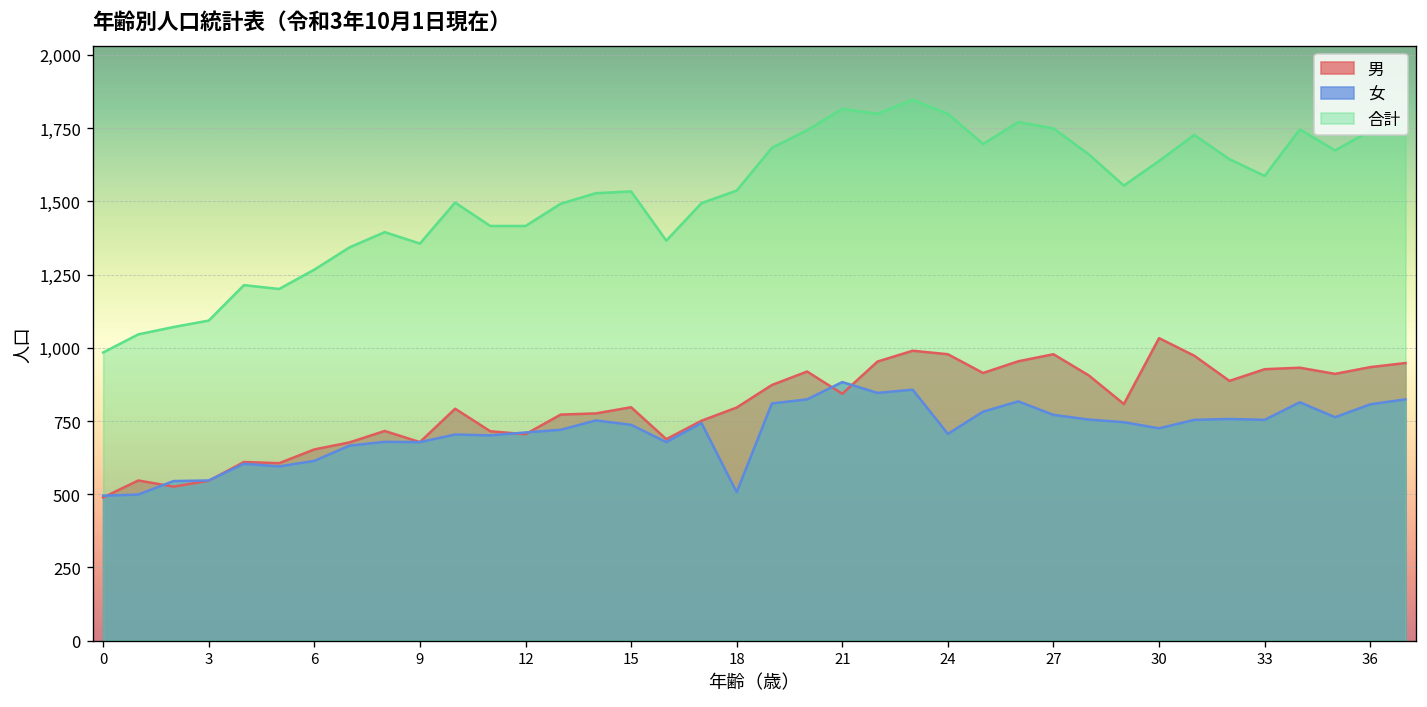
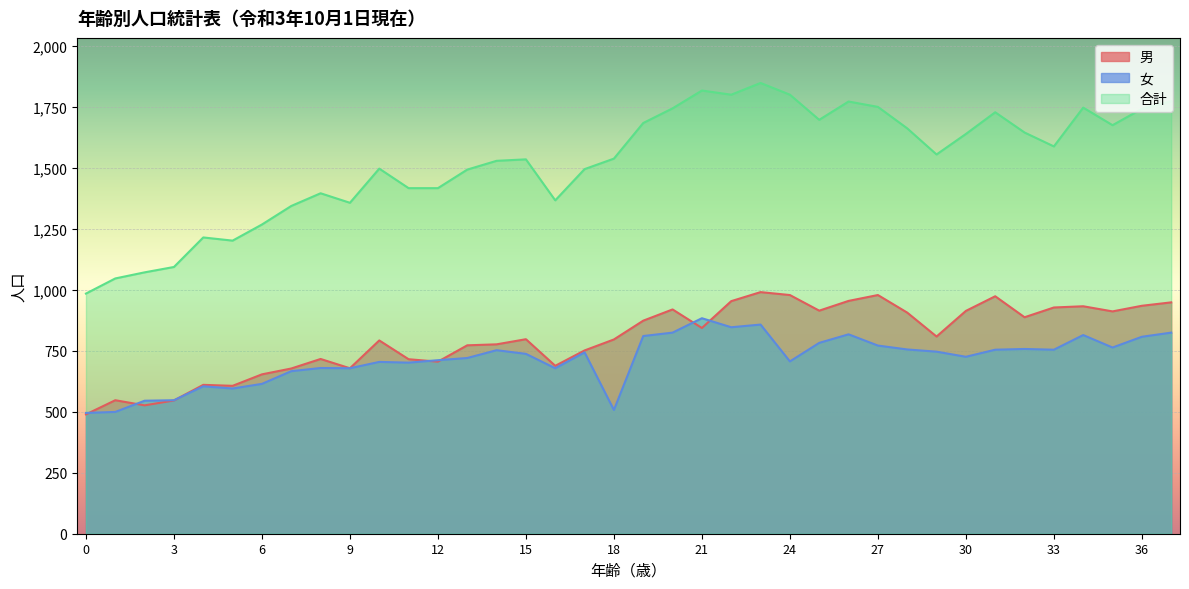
男, 30: 1,030 -> 910
